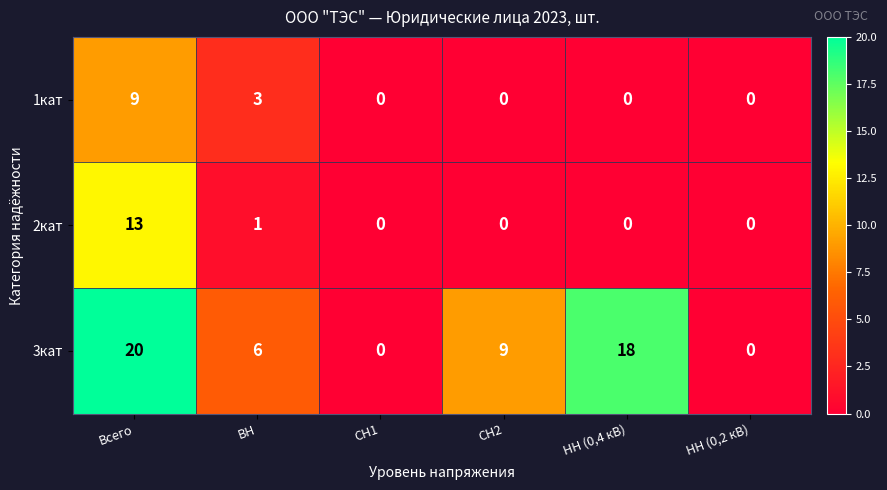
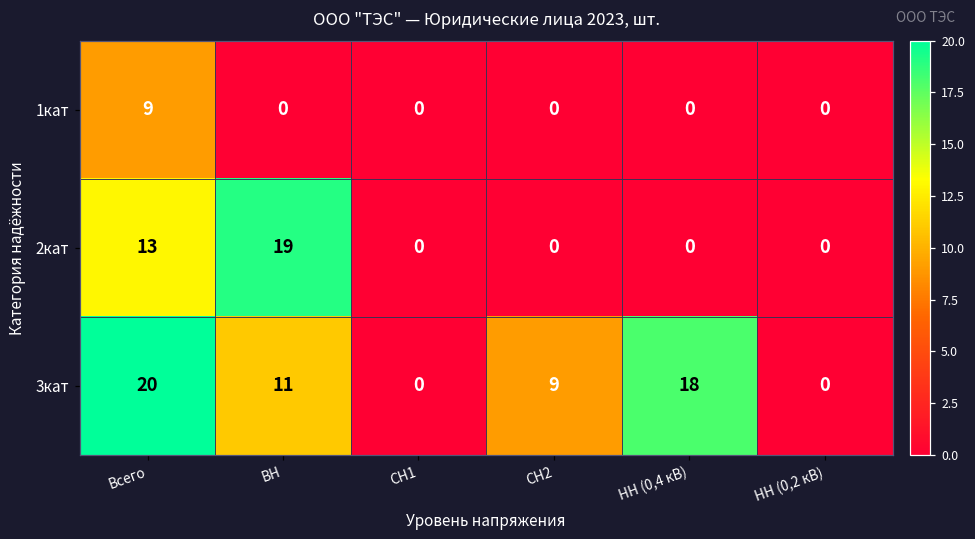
1кат, ВН: 3 -> 0
2кат, ВН: 1 -> 19
3кат, ВН: 6 -> 11
